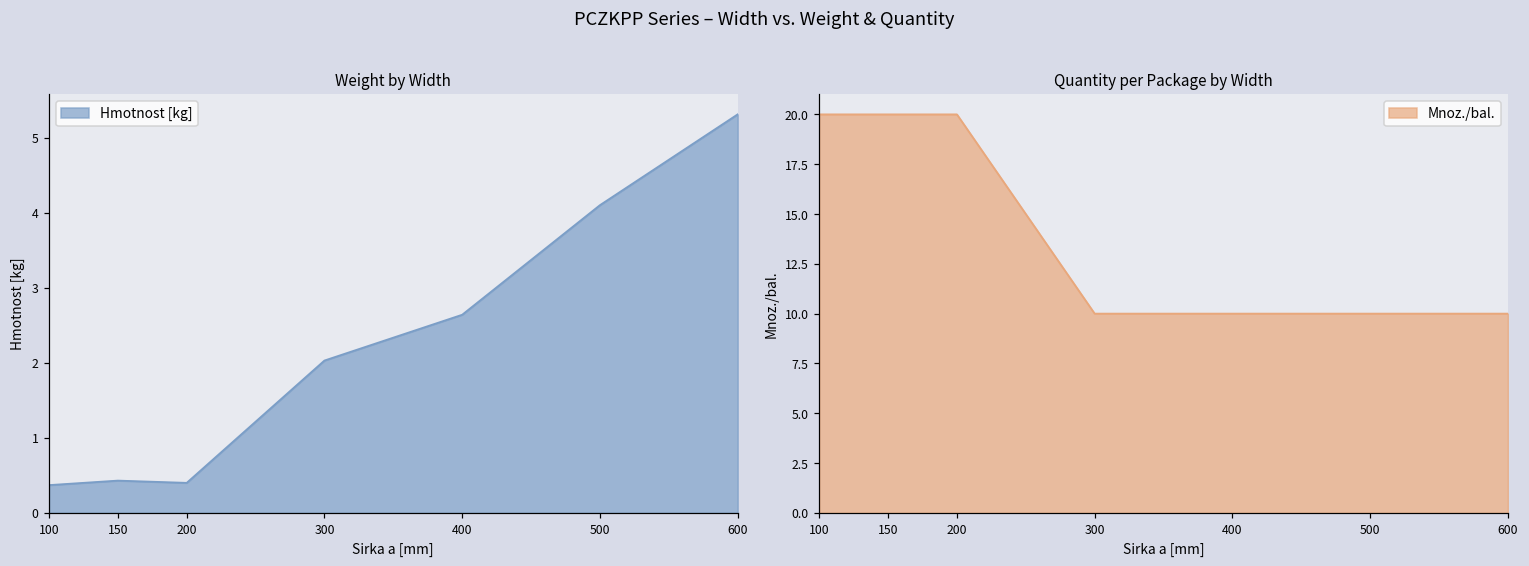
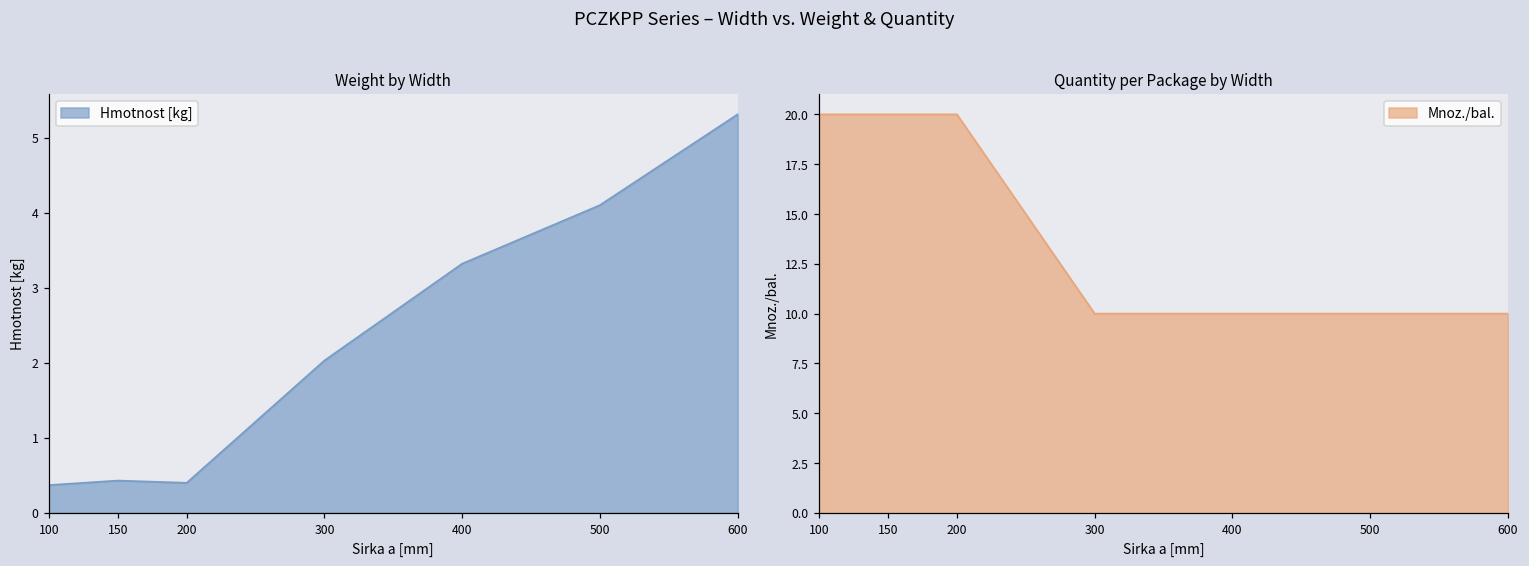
Weight by Width, 400: 2.6 -> 3.3
